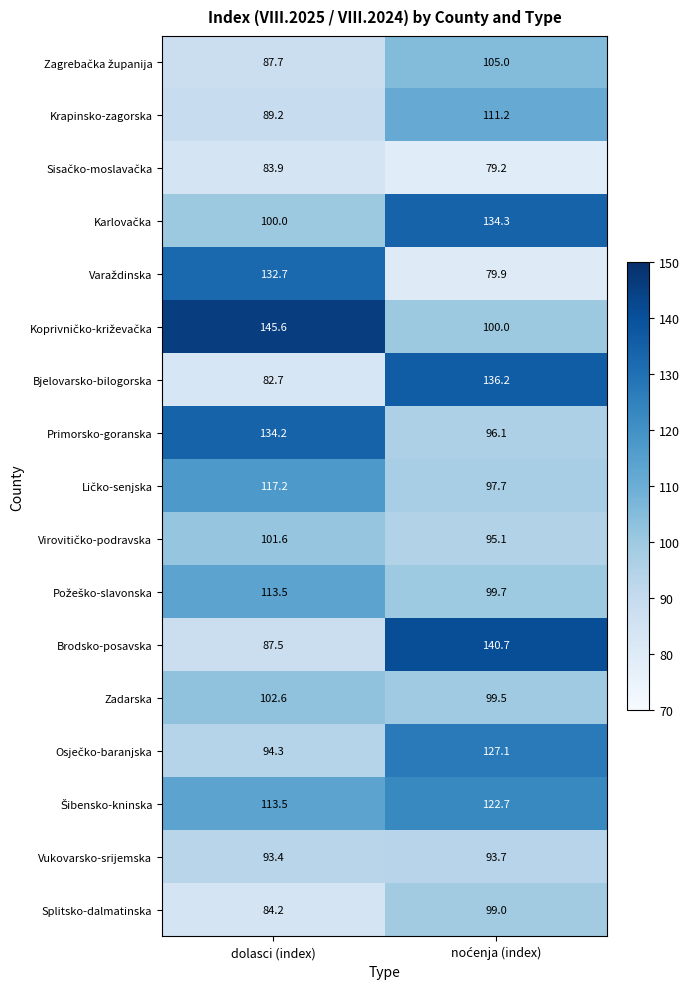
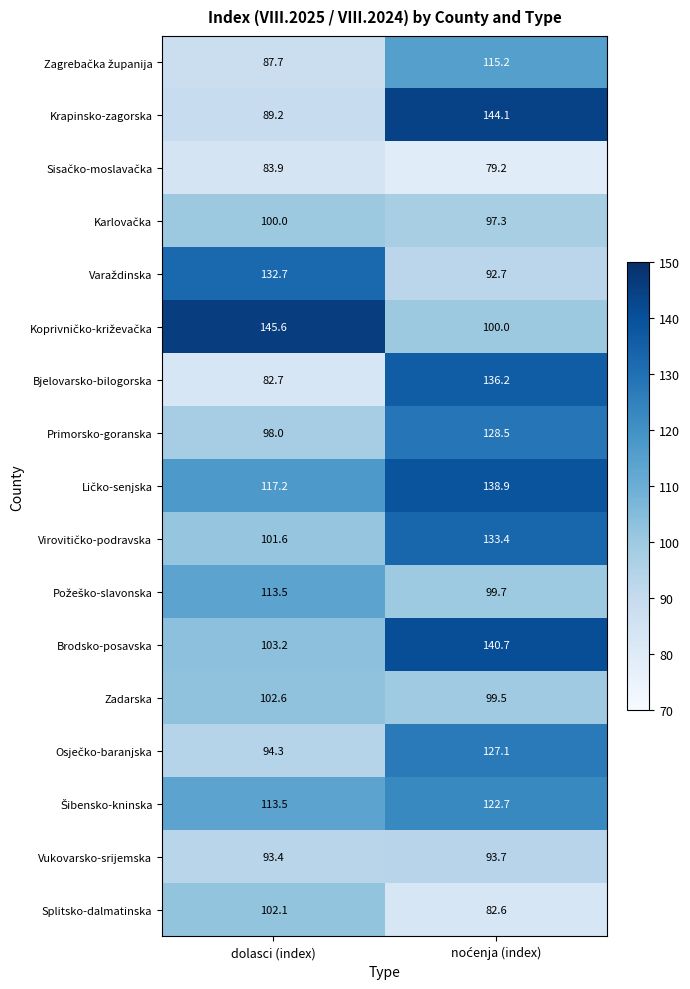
Zagrebačka županija, noćenja (index): 105.0 -> 115.2
Krapinsko-zagorska, noćenja (index): 111.2 -> 144.1
Karlovačka, noćenja (index): 134.3 -> 97.3
Varaždinska, noćenja (index): 79.9 -> 92.7
Primorsko-goranska, dolasci (index): 134.2 -> 98.0
Primorsko-goranska, noćenja (index): 96.1 -> 128.5
Ličko-senjska, noćenja (index): 97.7 -> 138.9
Virovitičko-podravska, noćenja (index): 95.1 -> 133.4
Brodsko-posavska, dolasci (index): 87.5 -> 103.2
Splitsko-dalmatinska, dolasci (index): 84.2 -> 102.1
Splitsko-dalmatinska, noćenja (index): 99.0 -> 82.6
